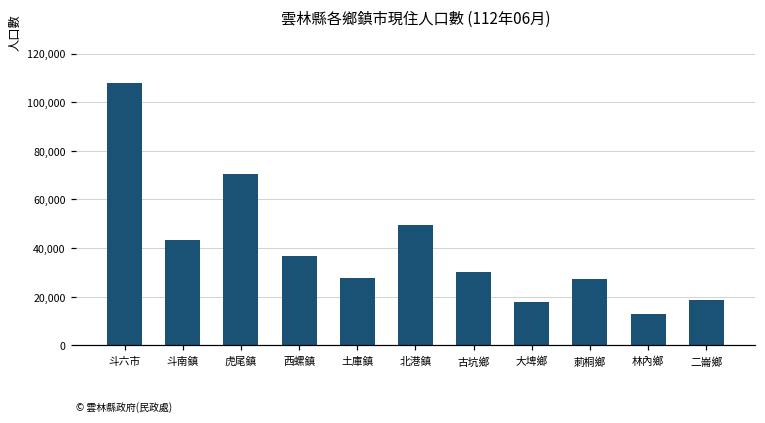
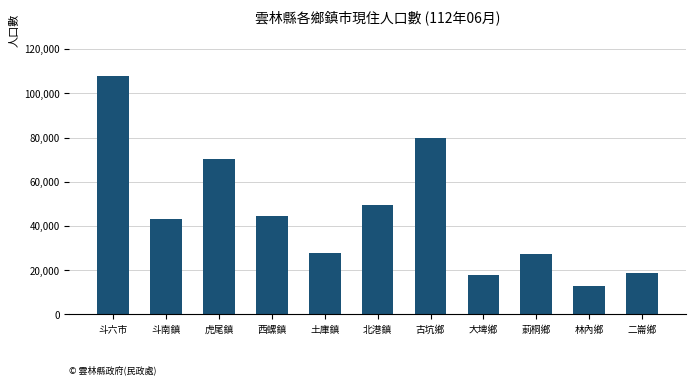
西螺鎮: 37,000 -> 45,000
古坑鄉: 30,000 -> 80,000
